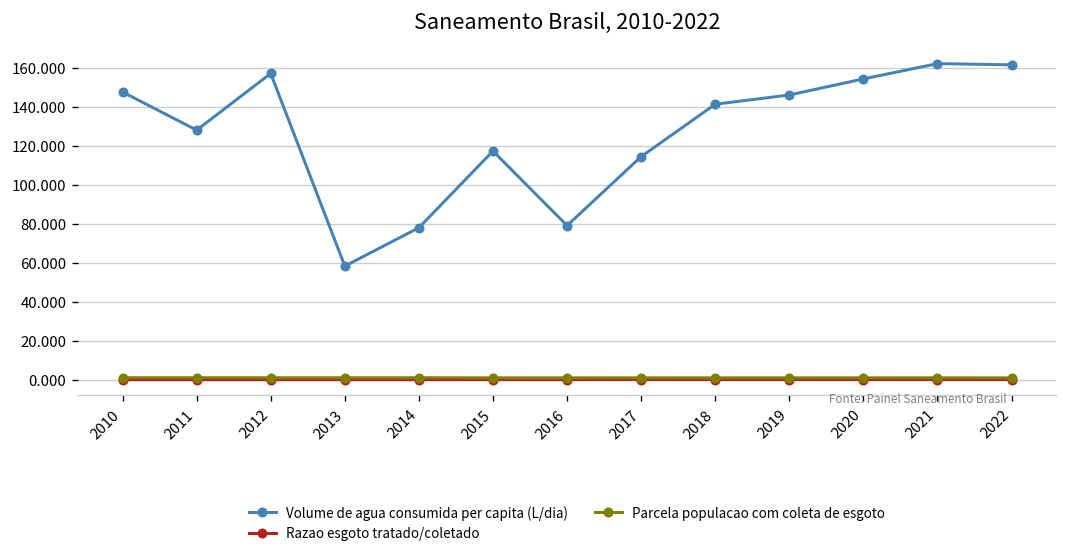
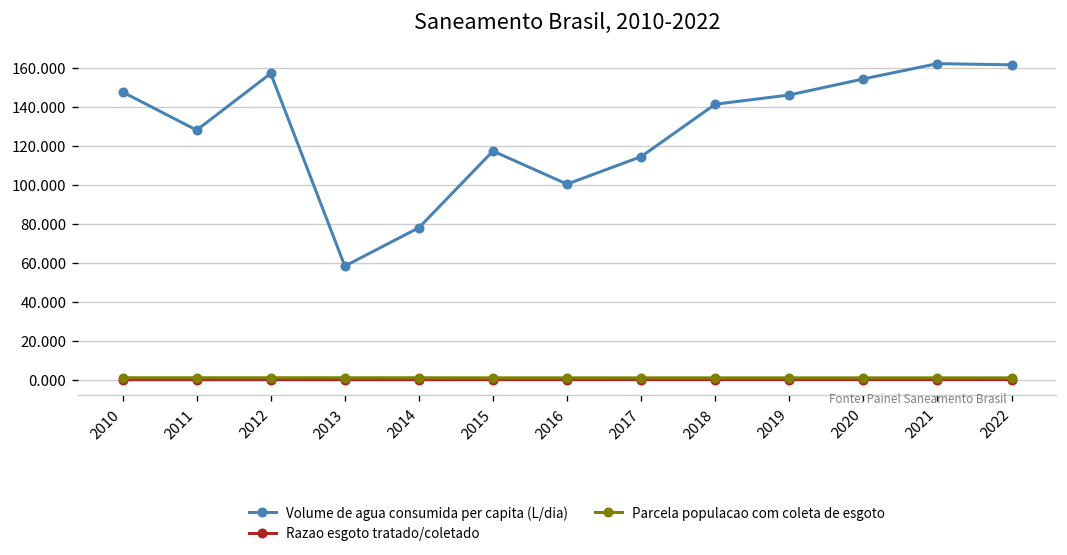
Volume de agua consumida per capita (L/dia), 2016: 79 -> 100
